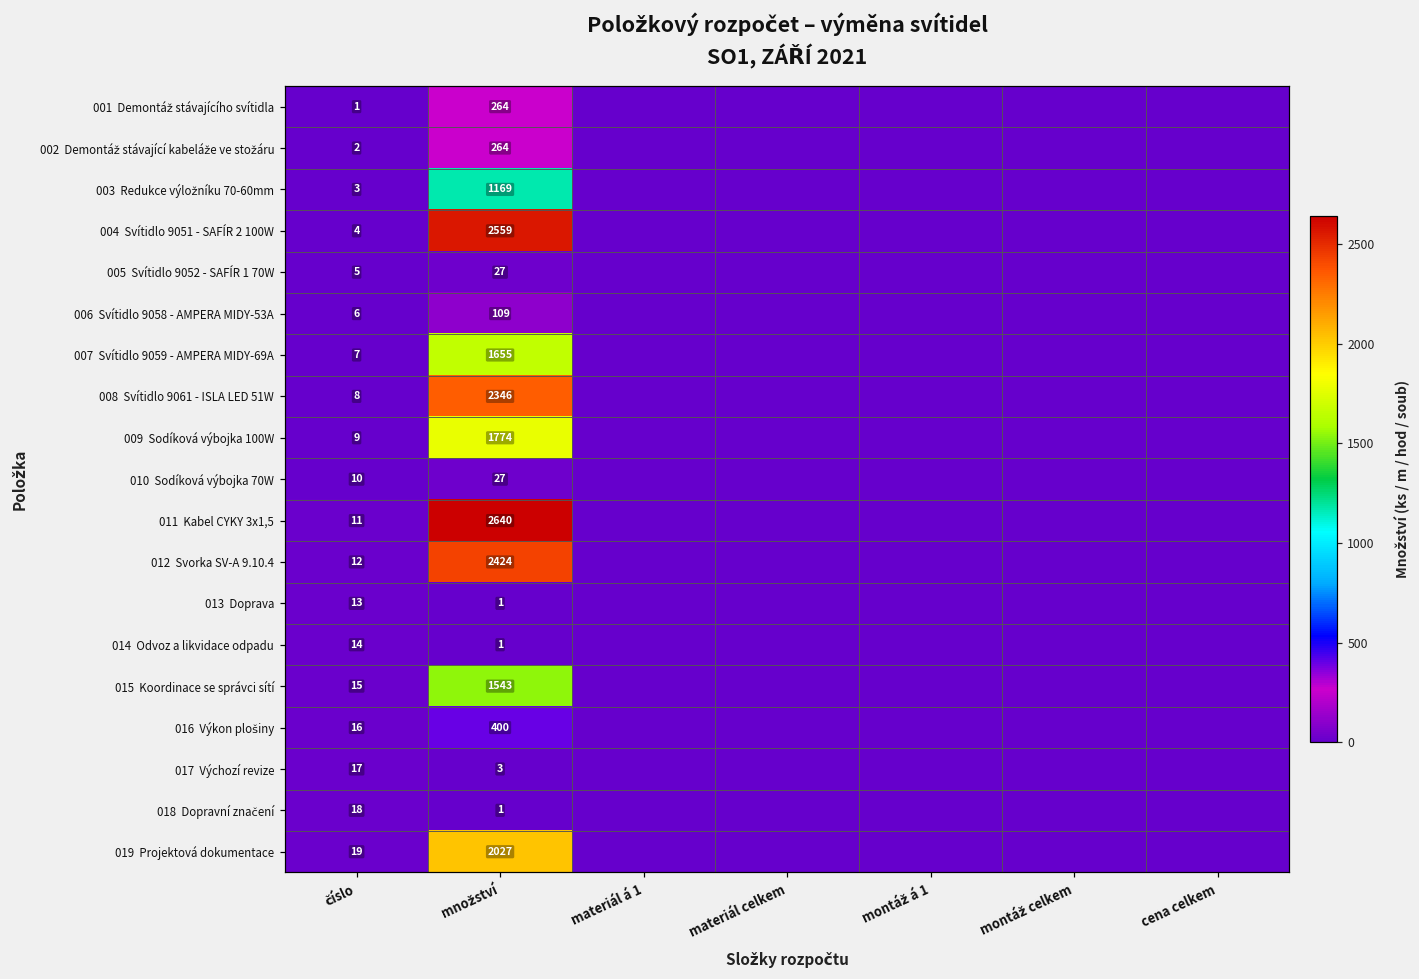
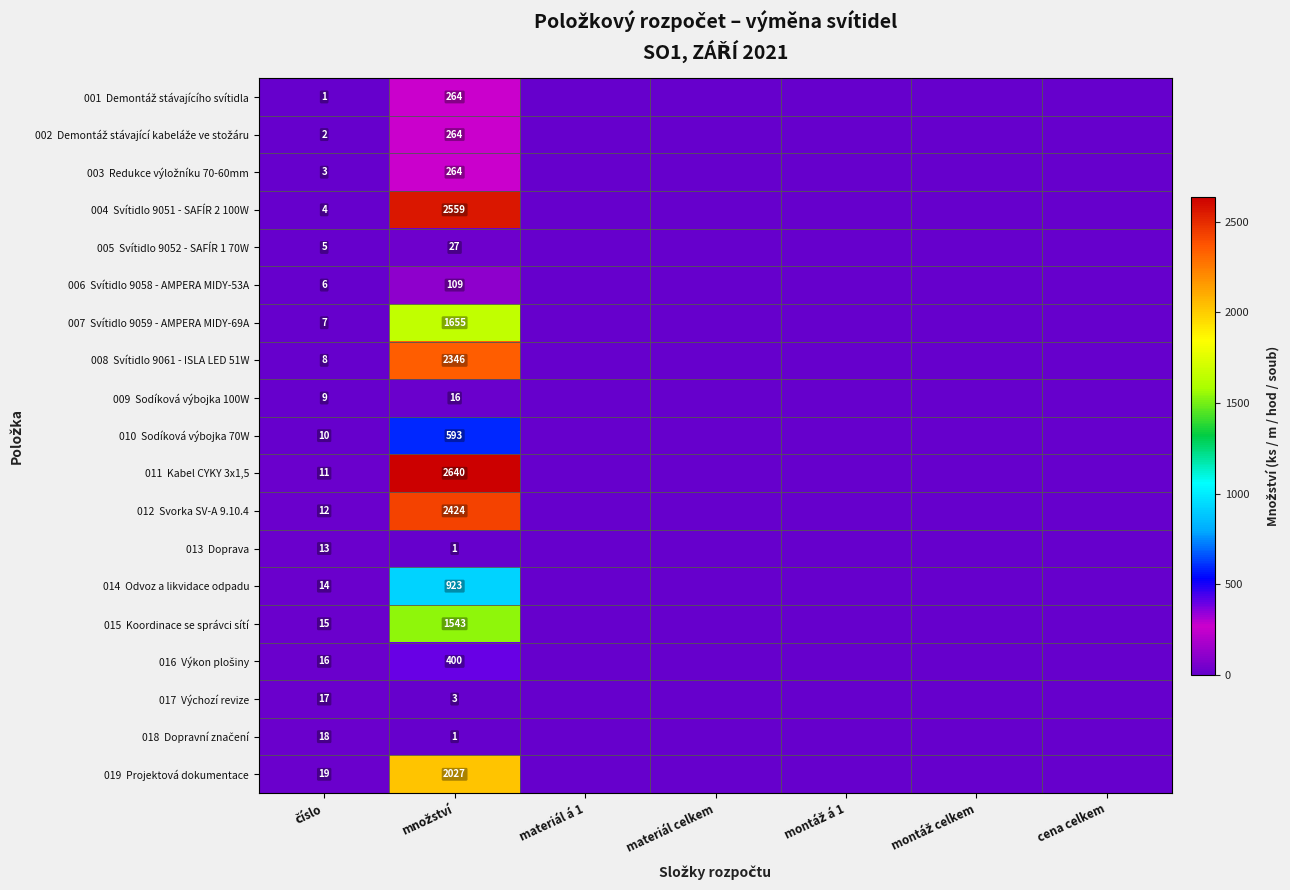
003 Redukce výložníku 70-60mm, množství: 1169 -> 264
009 Sodíková výbojka 100W, množství: 1774 -> 16
010 Sodíková výbojka 70W, množství: 27 -> 593
014 Odvoz a likvidace odpadu, množství: 1 -> 923
